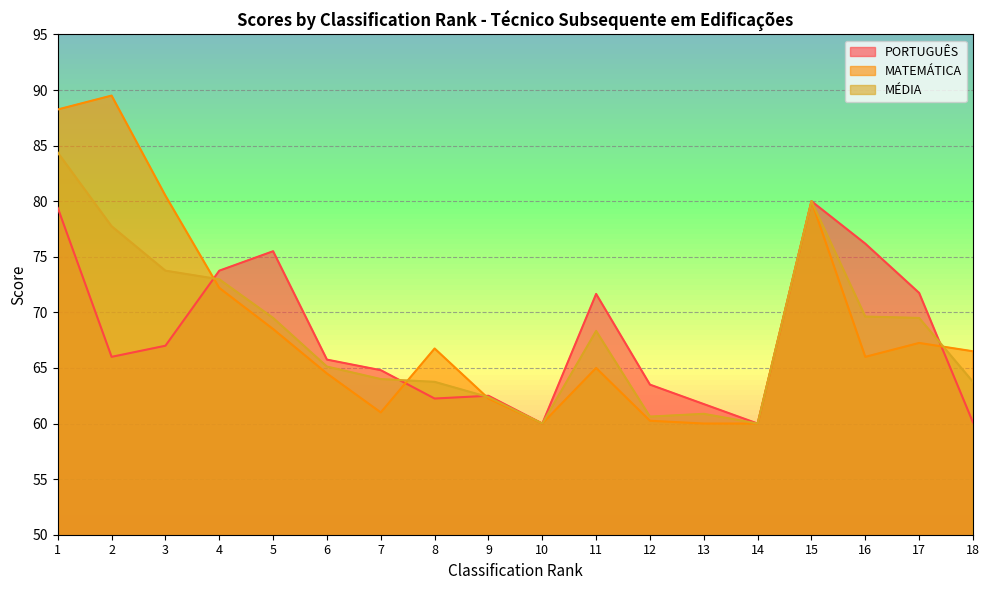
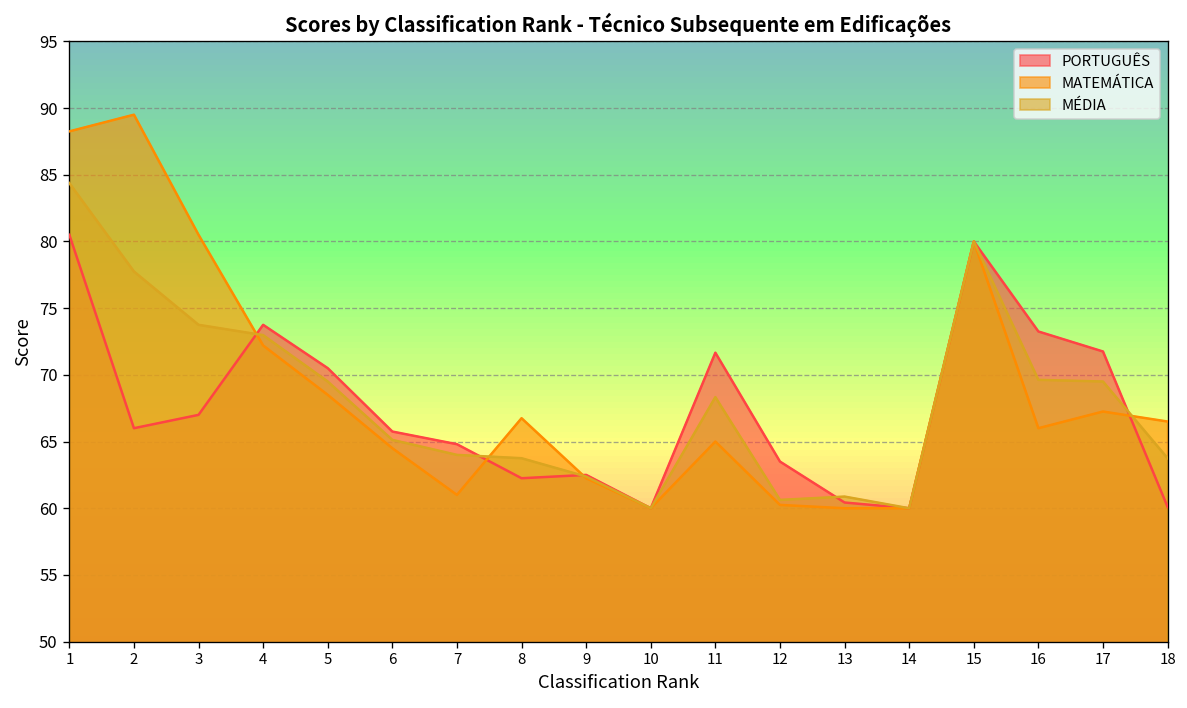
PORTUGUÊS, 1: 79.4 -> 80.5
PORTUGUÊS, 5: 75.5 -> 70.5
PORTUGUÊS, 13: 61.8 -> 60.4
PORTUGUÊS, 16: 76.2 -> 73.3
